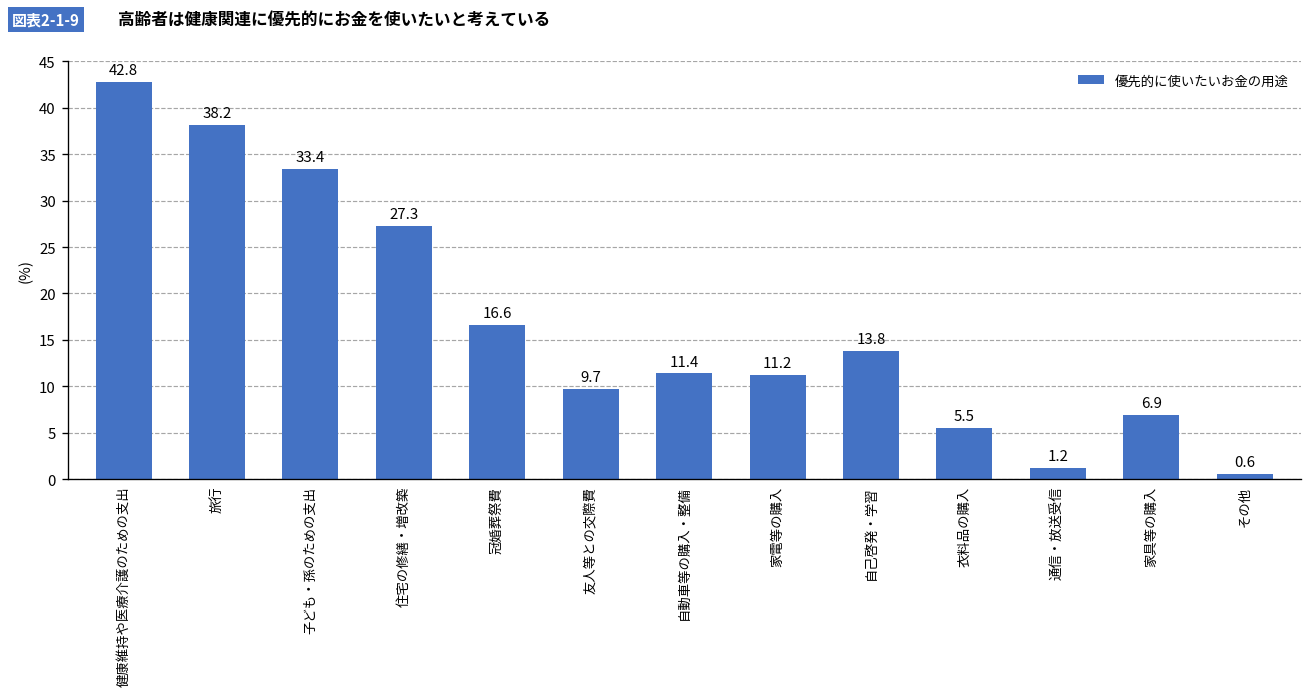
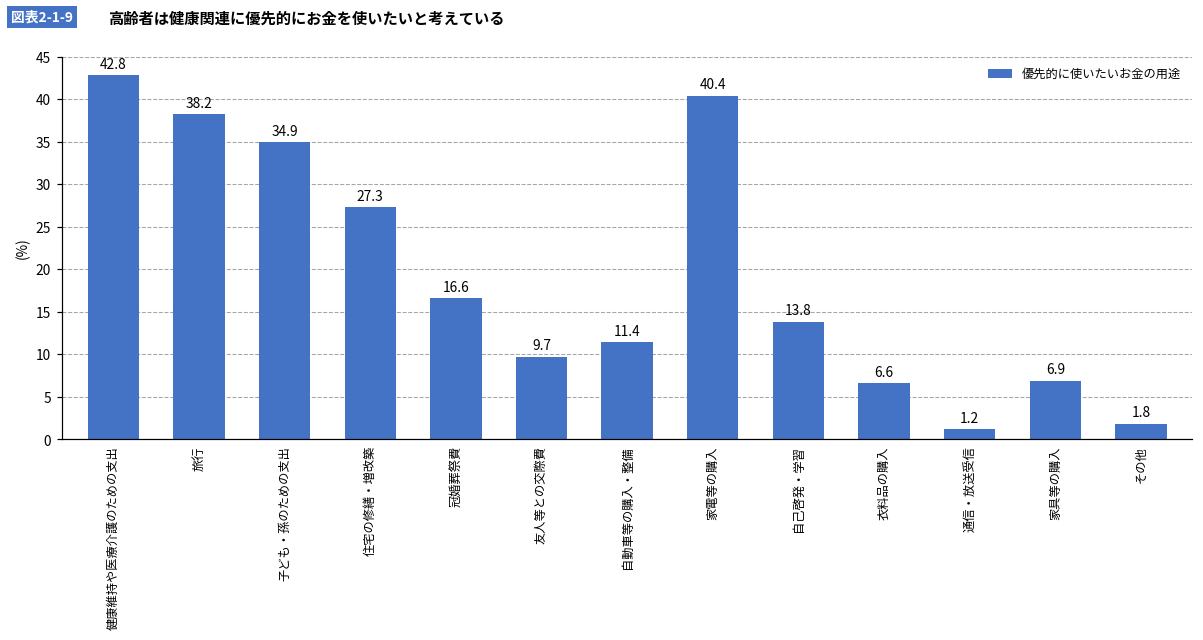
子ども・孫のための支出: 33.4 -> 34.9
家電等の購入: 11.2 -> 40.4
衣料品の購入: 5.5 -> 6.6
その他: 0.6 -> 1.8
